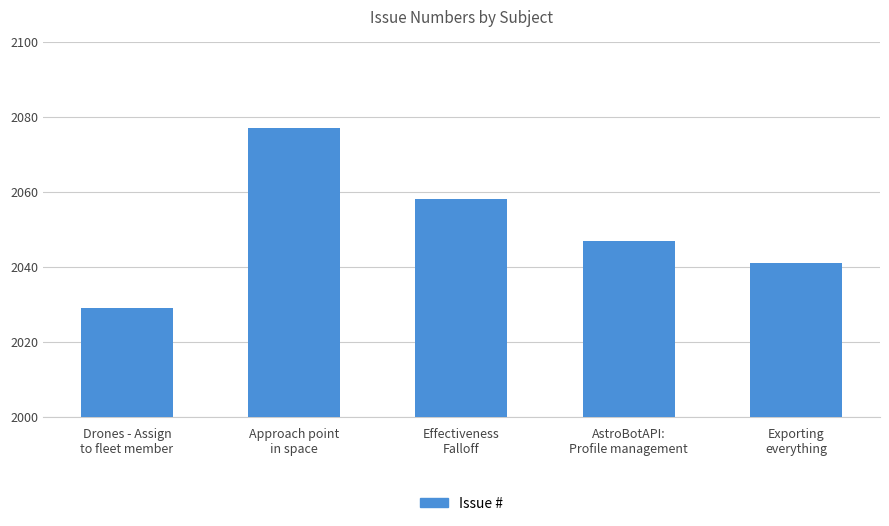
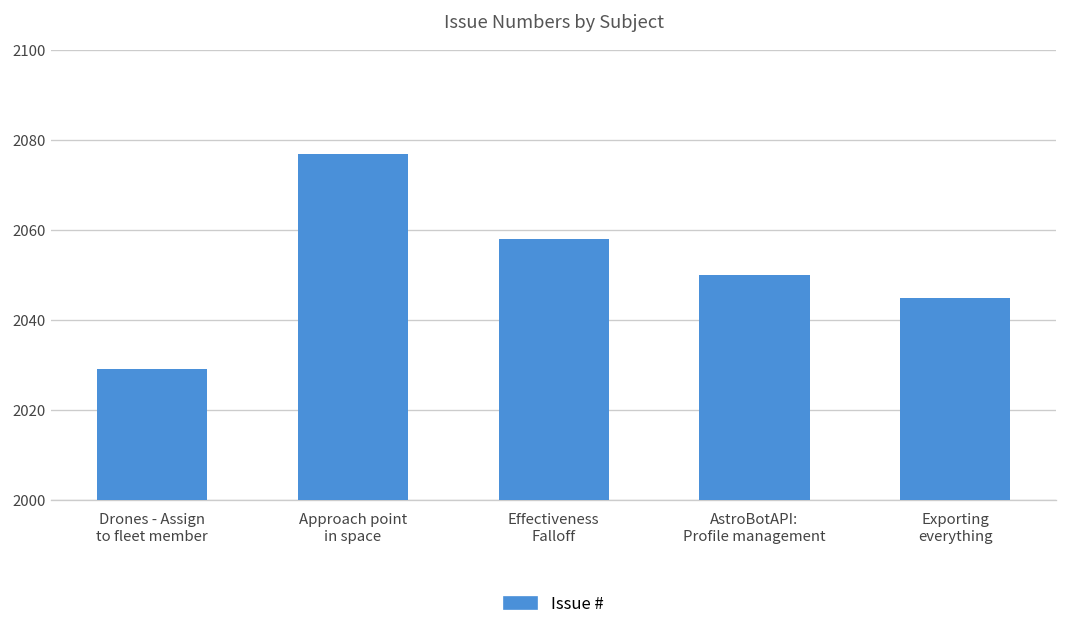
AstroBotAPI: Profile management: 2047 -> 2050
Exporting everything: 2041 -> 2045
